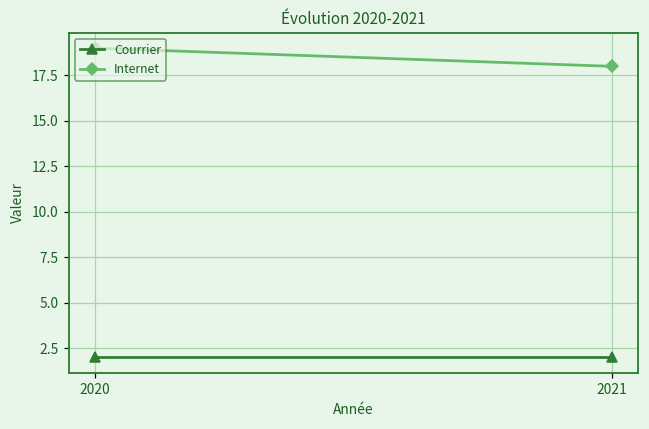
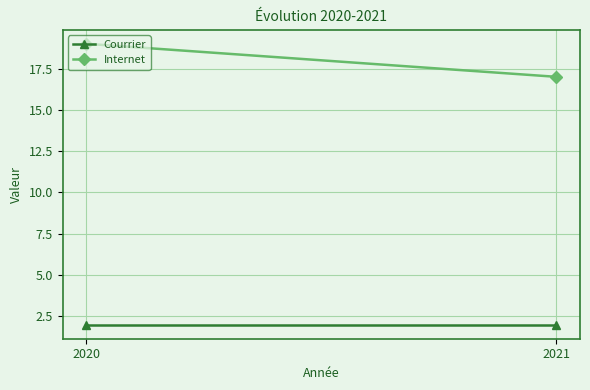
Internet, 2021: 18 -> 17
